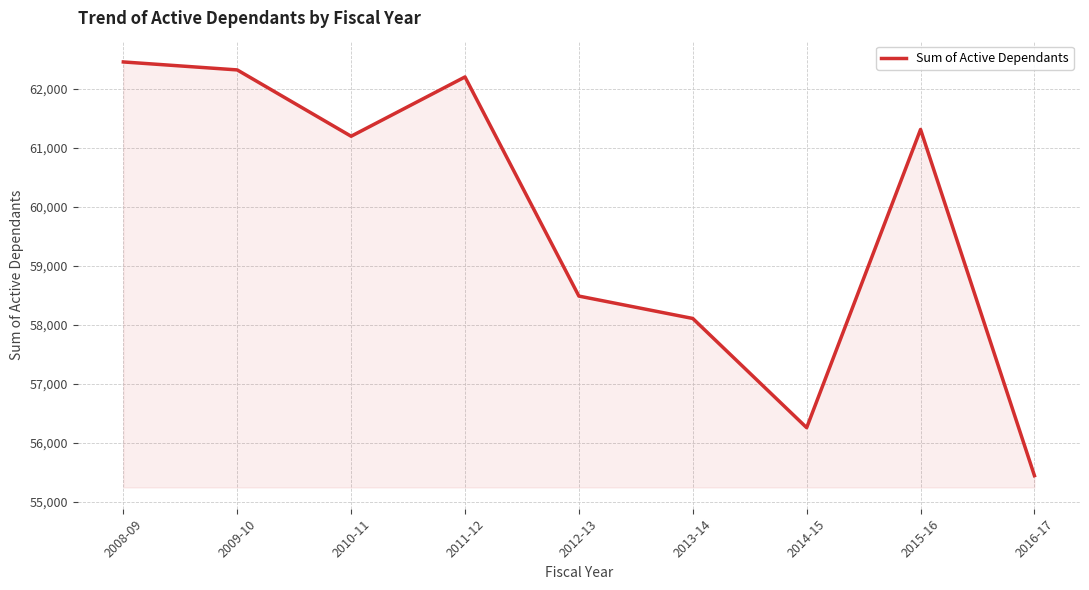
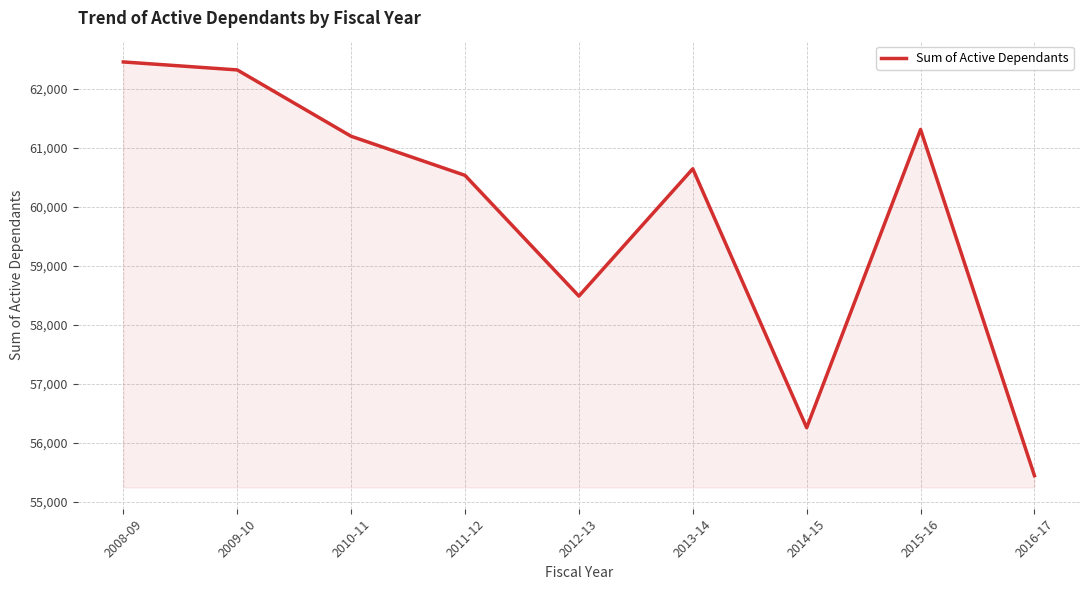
2011-12: 62,200 -> 60,500
2013-14: 58,100 -> 60,600
